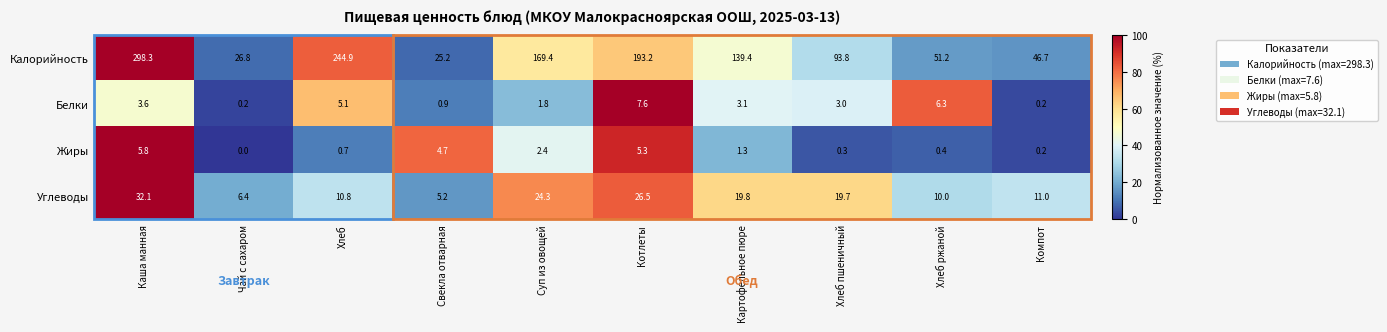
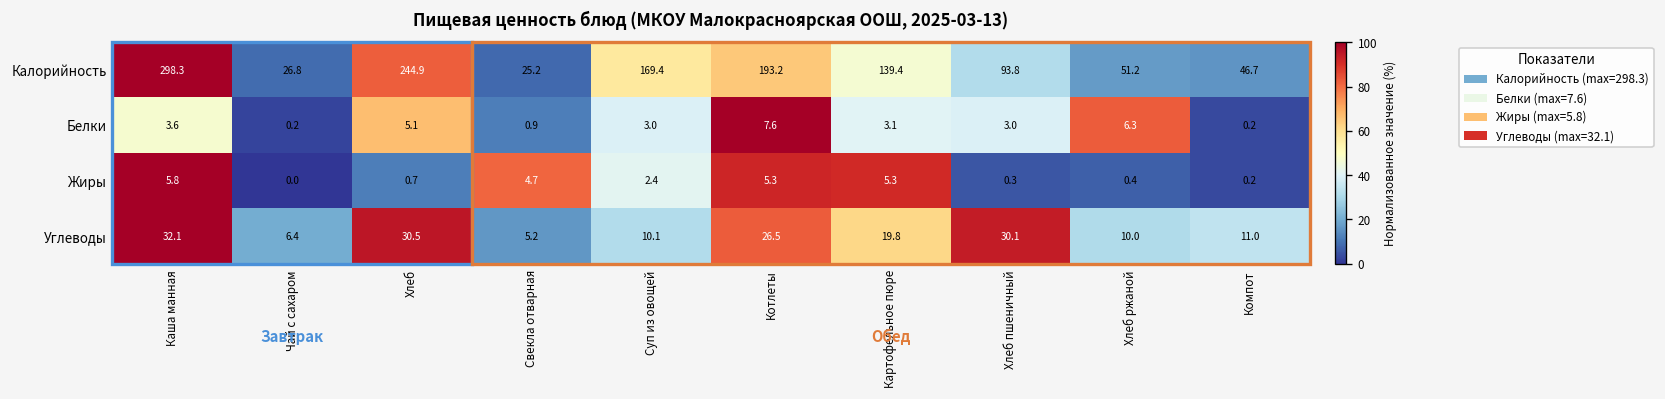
Белки, Суп из овощей: 1.8 -> 3.0
Жиры, Картофельное пюре: 1.3 -> 5.3
Углеводы, Хлеб: 10.8 -> 30.5
Углеводы, Суп из овощей: 24.3 -> 10.1
Углеводы, Хлеб пшеничный: 19.7 -> 30.1
